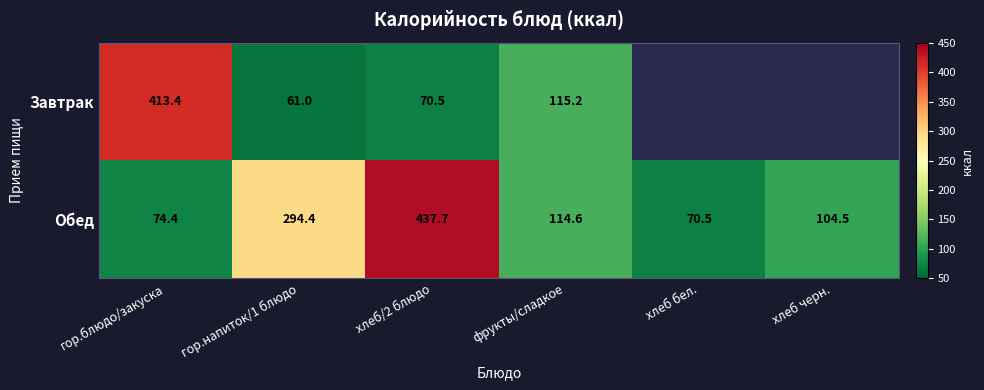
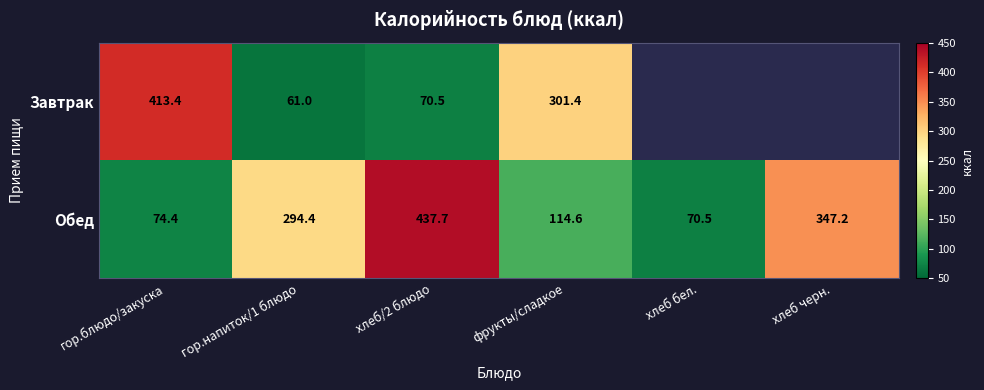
Завтрак, фрукты/сладкое: 115.2 -> 301.4
Обед, хлеб черн.: 104.5 -> 347.2
